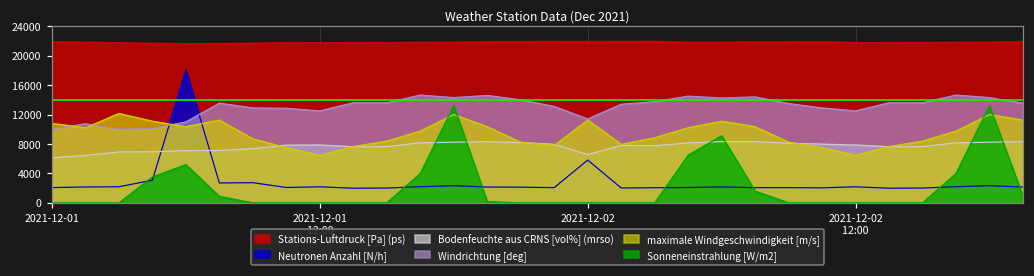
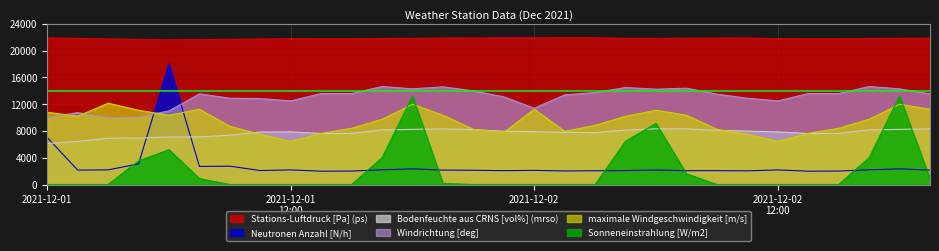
Neutronen Anzahl [N/h], 2021-12-01: 2000 -> 7000
Neutronen Anzahl [N/h], 2021-12-02: 6000 -> 2000
Bodenfeuchte aus CRNS [vol%] (mrso), 2021-12-02: 7000 -> 8000
